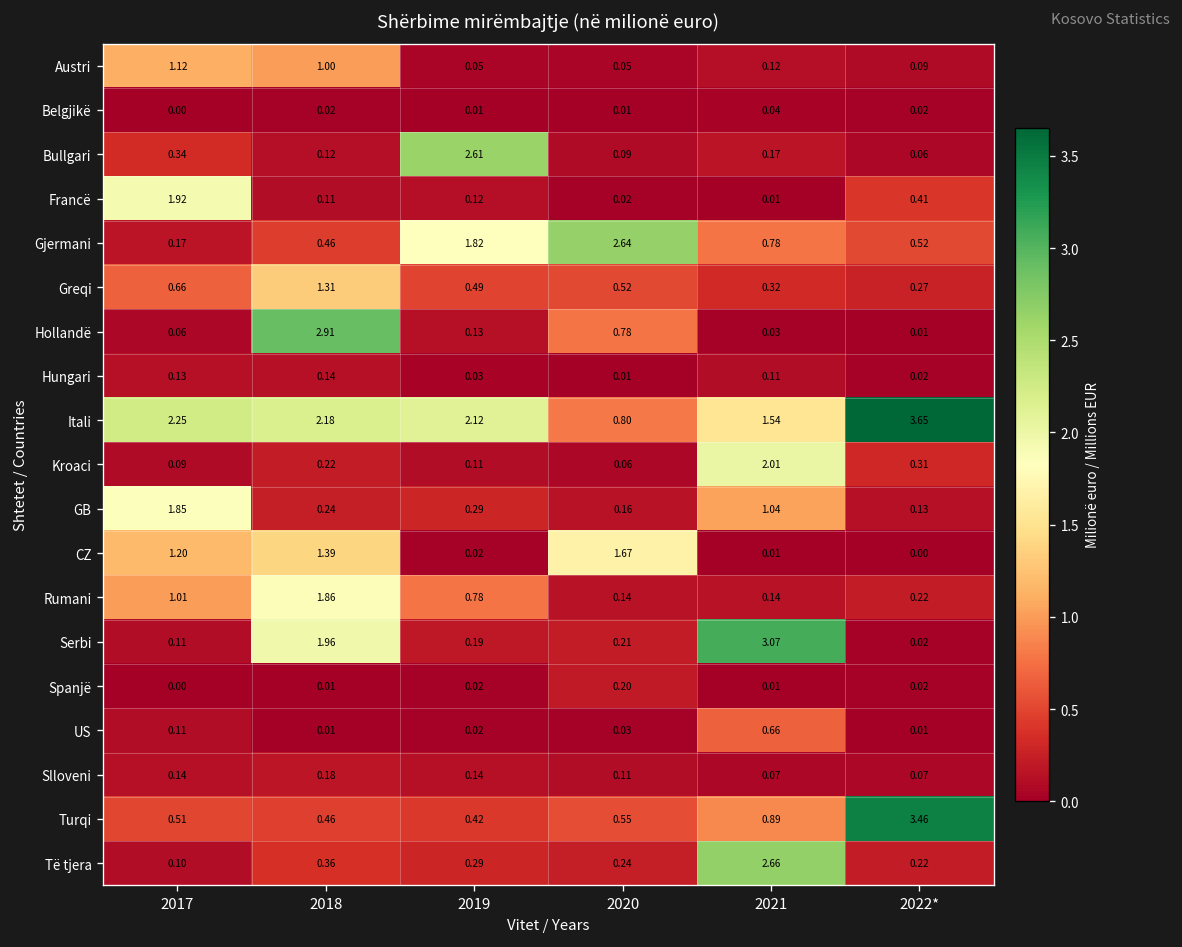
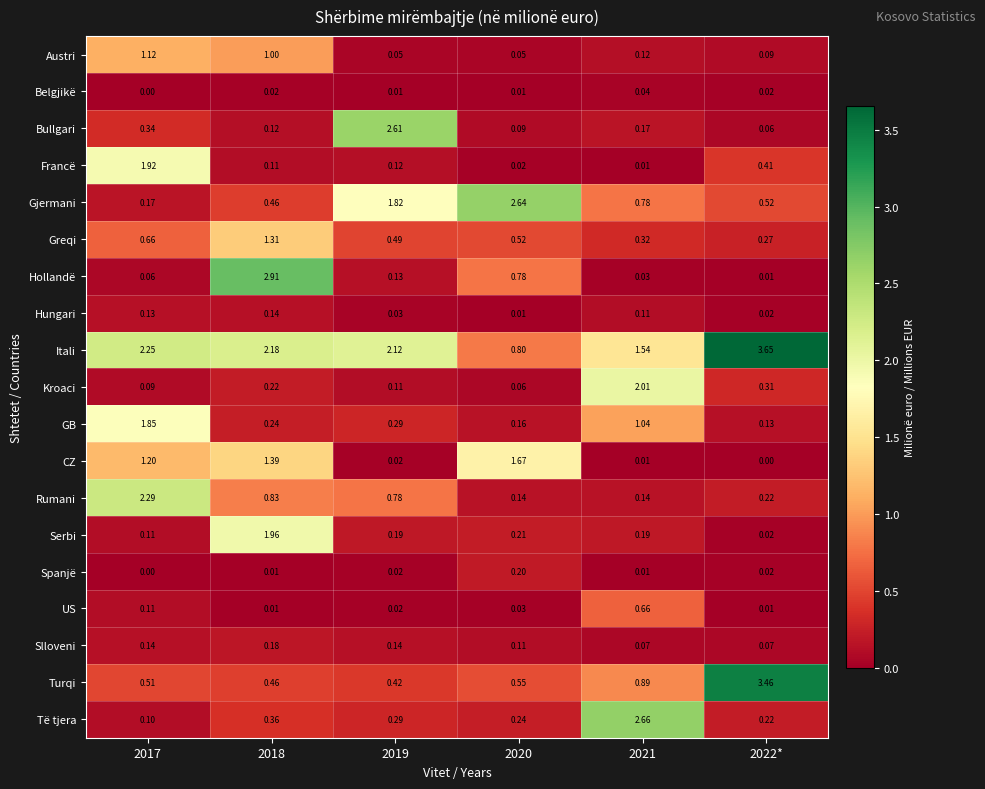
Rumani, 2017: 1.01 -> 2.29
Rumani, 2018: 1.86 -> 0.83
Serbi, 2021: 3.07 -> 0.19
